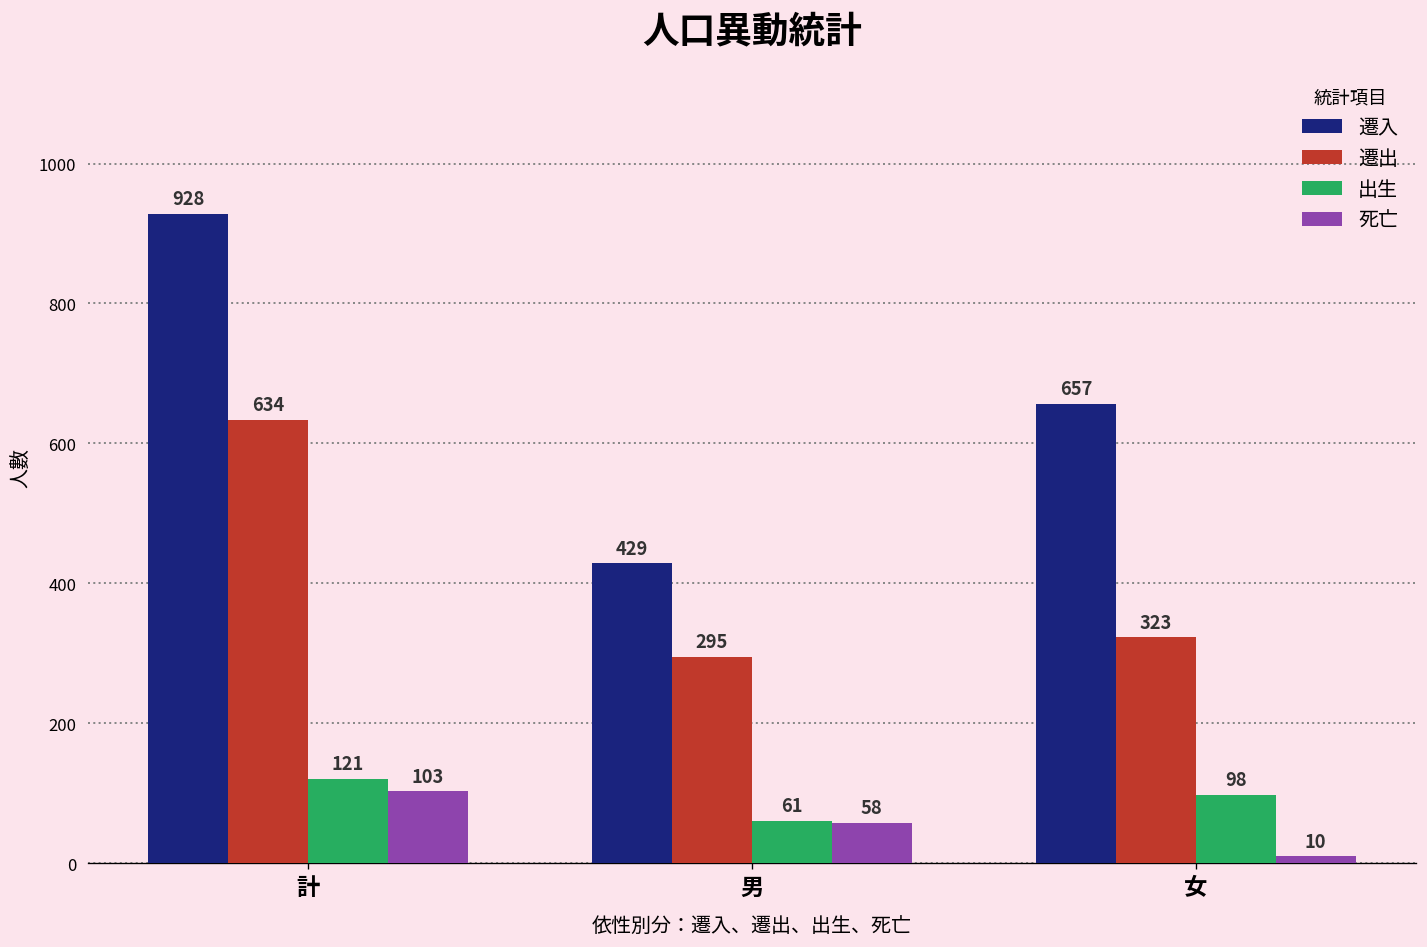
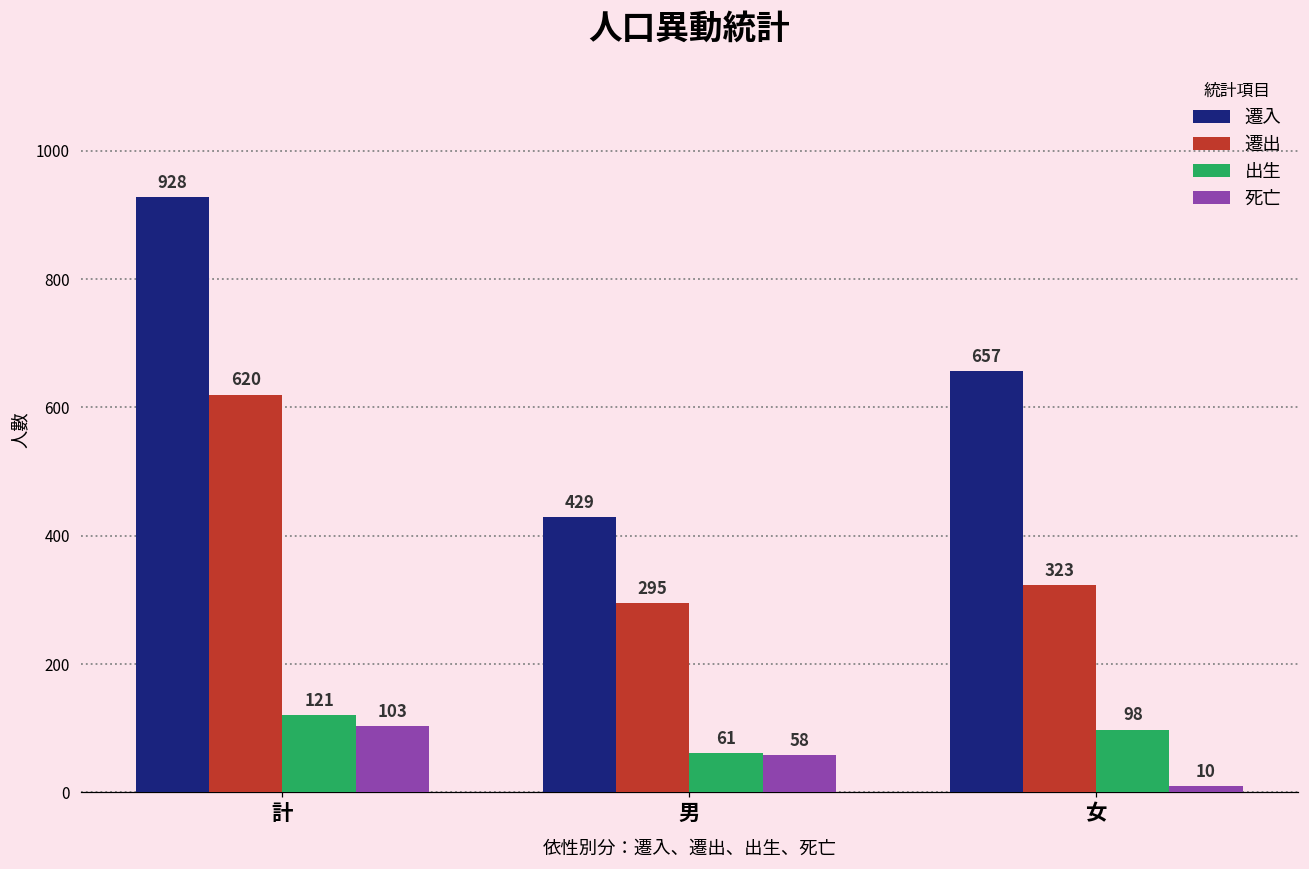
遷出, 計: 634 -> 620
